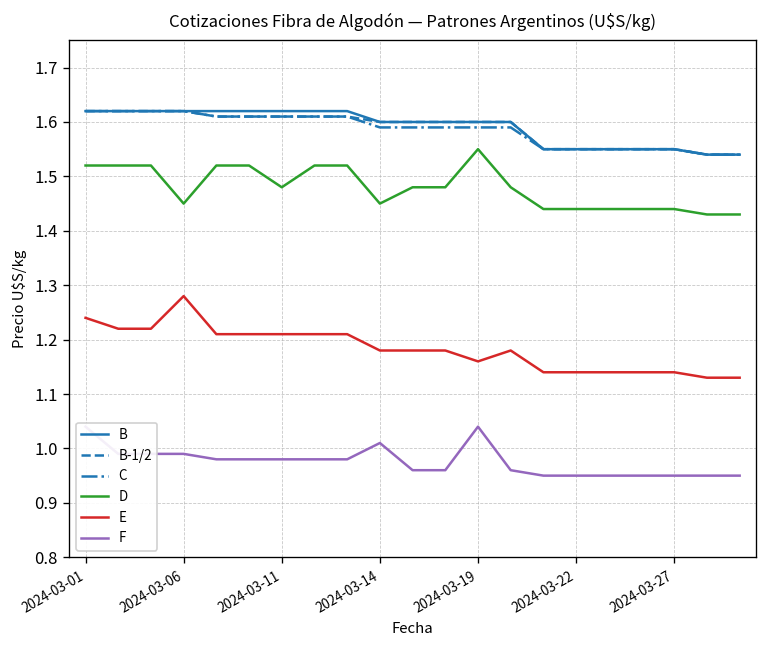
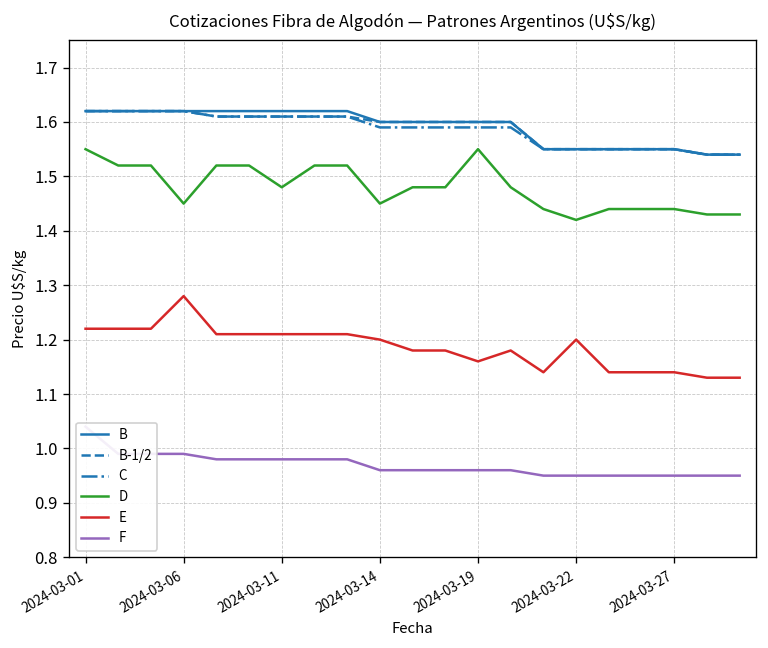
D, 2024-03-01: 1.52 -> 1.55
E, 2024-03-01: 1.24 -> 1.22
E, 2024-03-14: 1.18 -> 1.20
F, 2024-03-14: 1.01 -> 0.96
F, 2024-03-19: 1.04 -> 0.96
D, 2024-03-22: 1.44 -> 1.42
E, 2024-03-22: 1.14 -> 1.20
